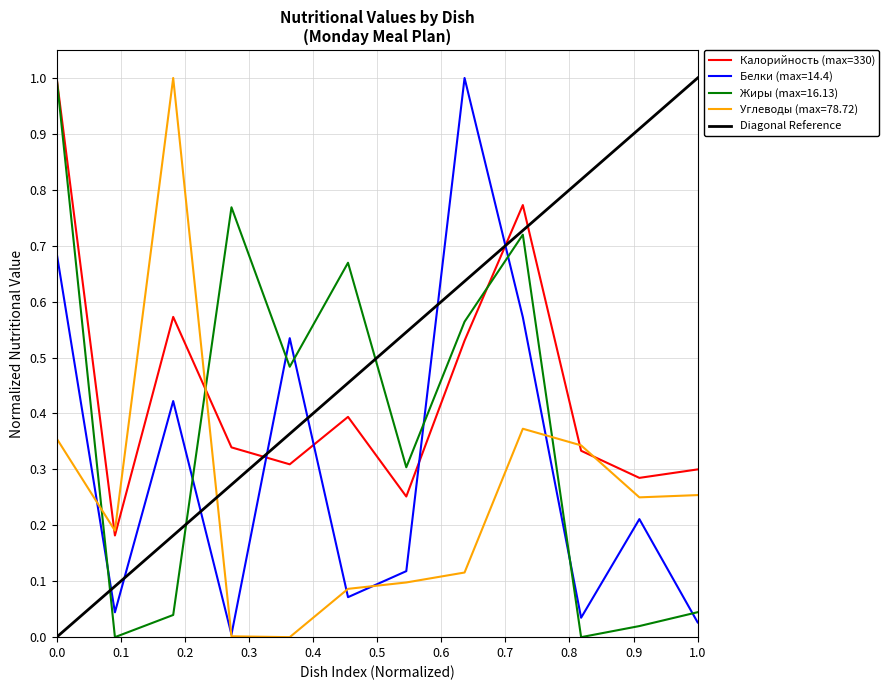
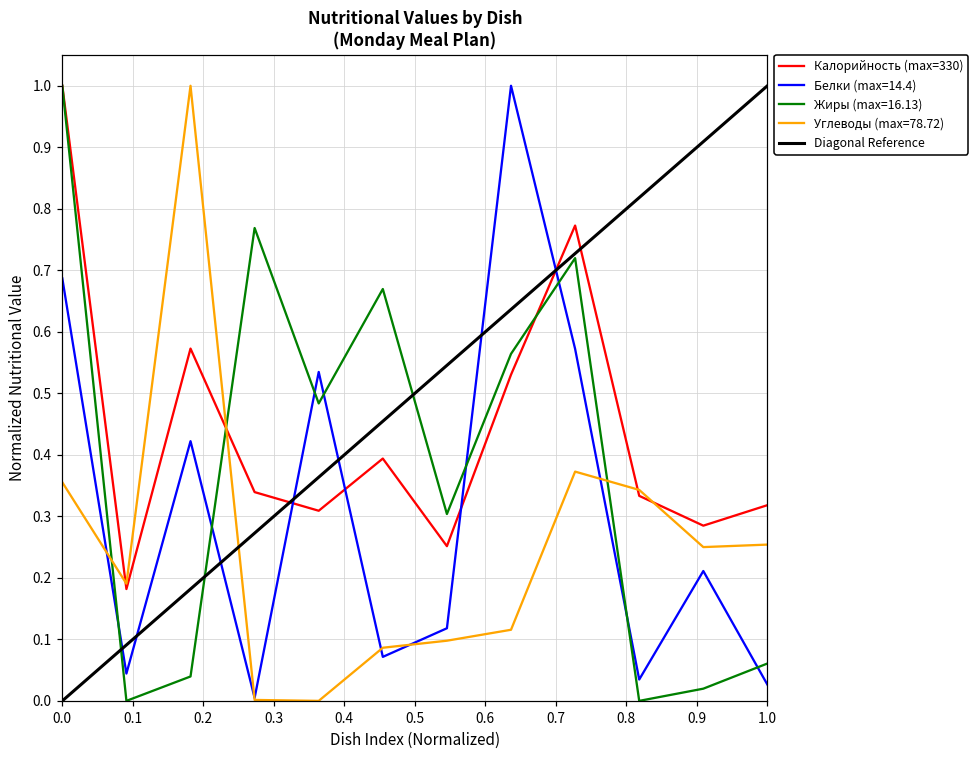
Калорийность (max=330), 1.0: 0.30 -> 0.32
Жиры (max=16.13), 1.0: 0.04 -> 0.06
